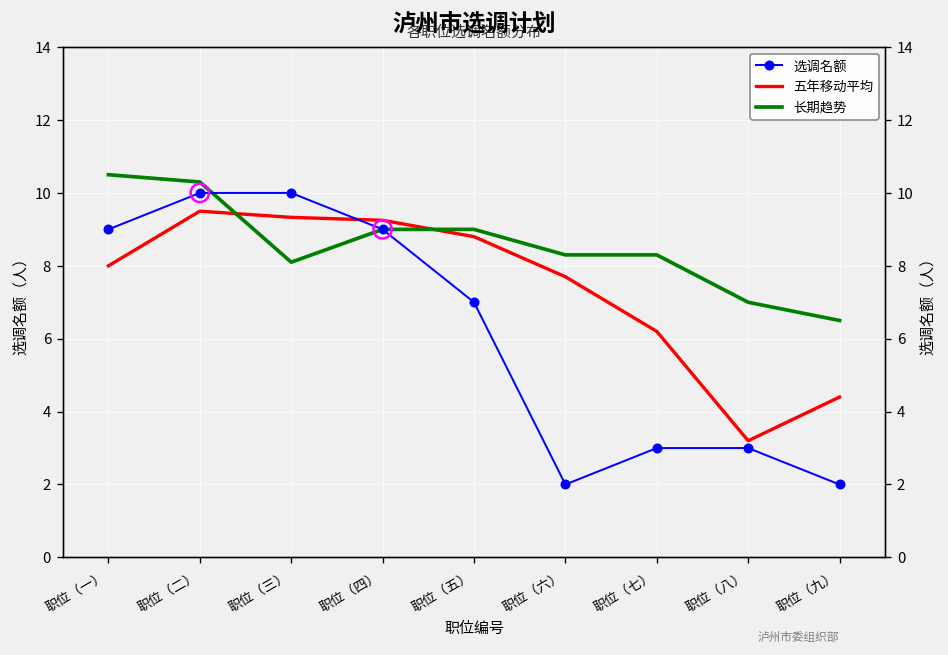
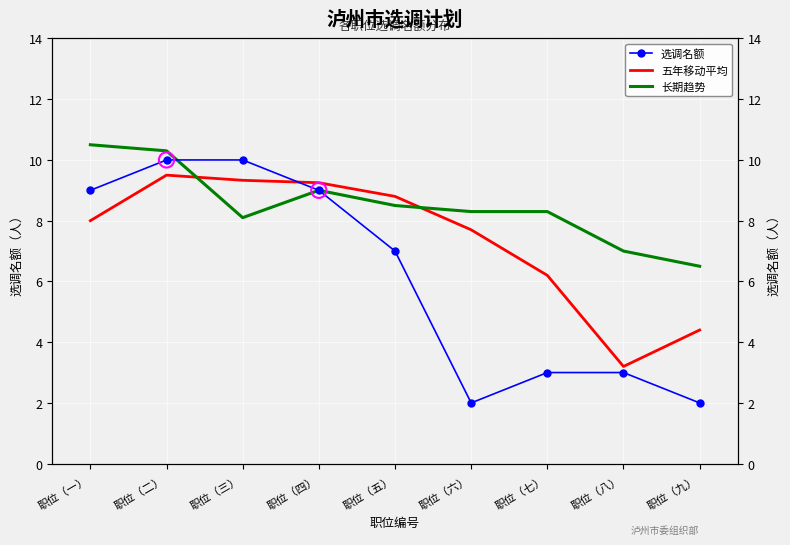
长期趋势, 职位（五）: 9.0 -> 8.5
